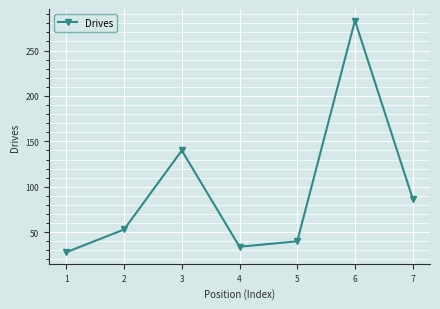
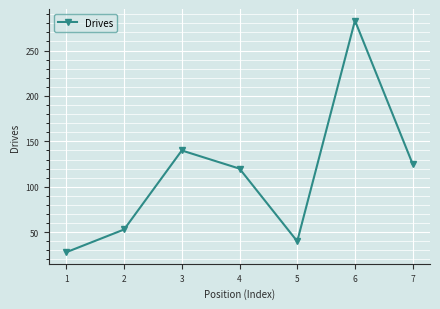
4: 30 -> 120
7: 90 -> 130
